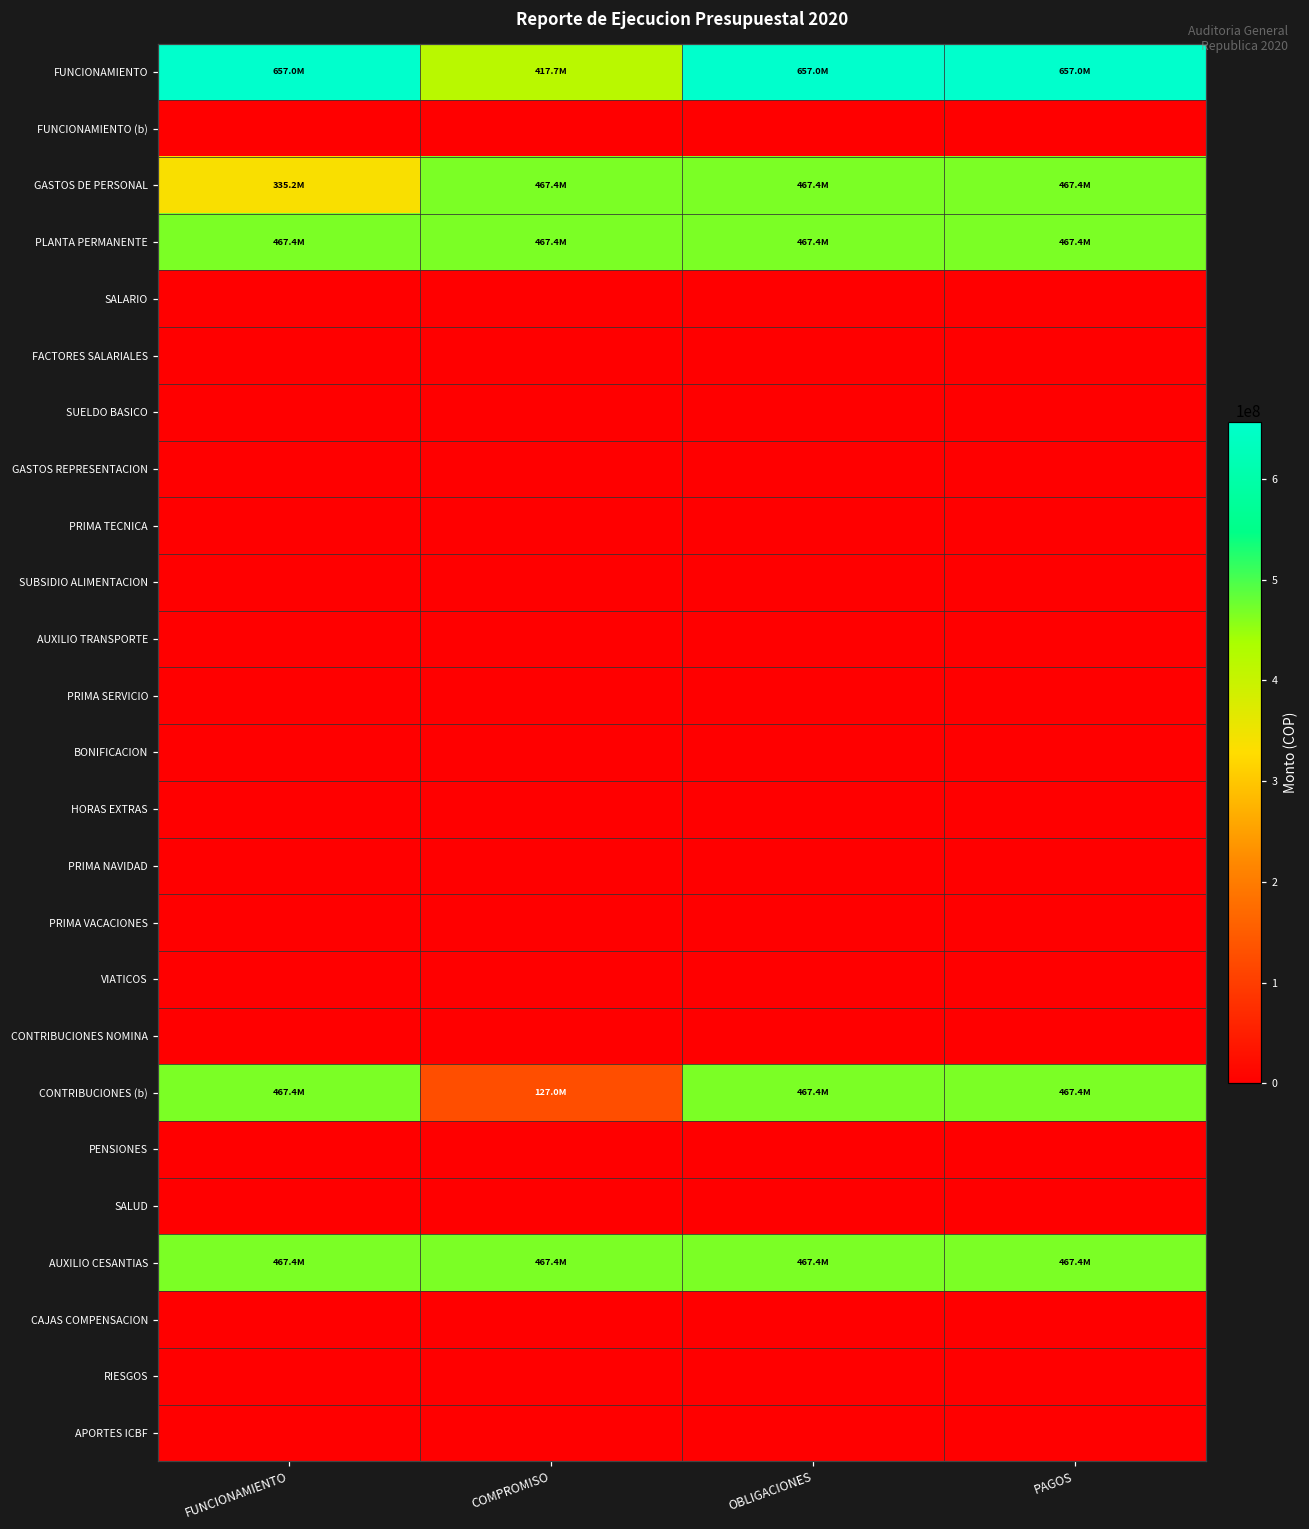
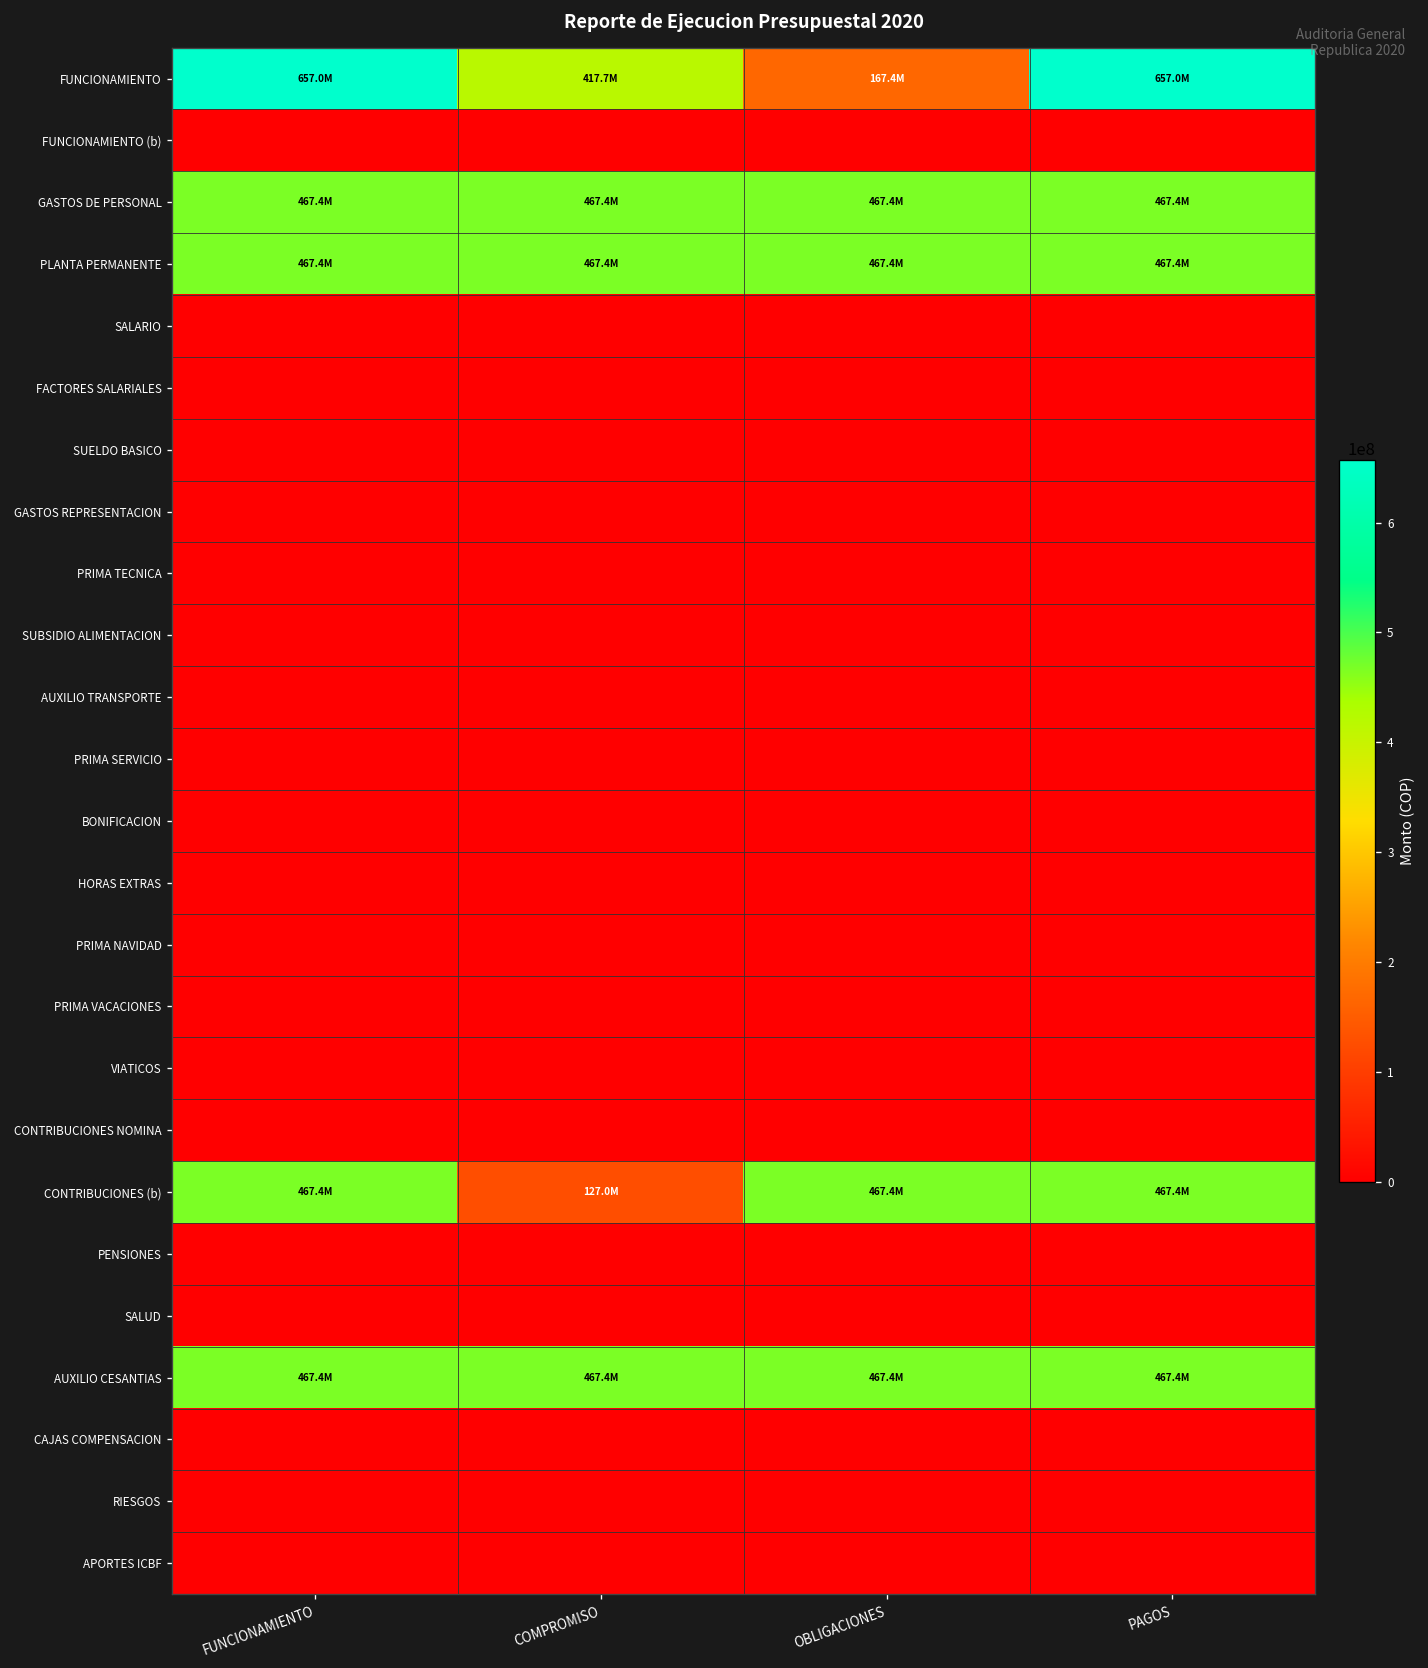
FUNCIONAMIENTO, OBLIGACIONES: 657.0M -> 167.4M
GASTOS DE PERSONAL, FUNCIONAMIENTO: 335.2M -> 467.4M
